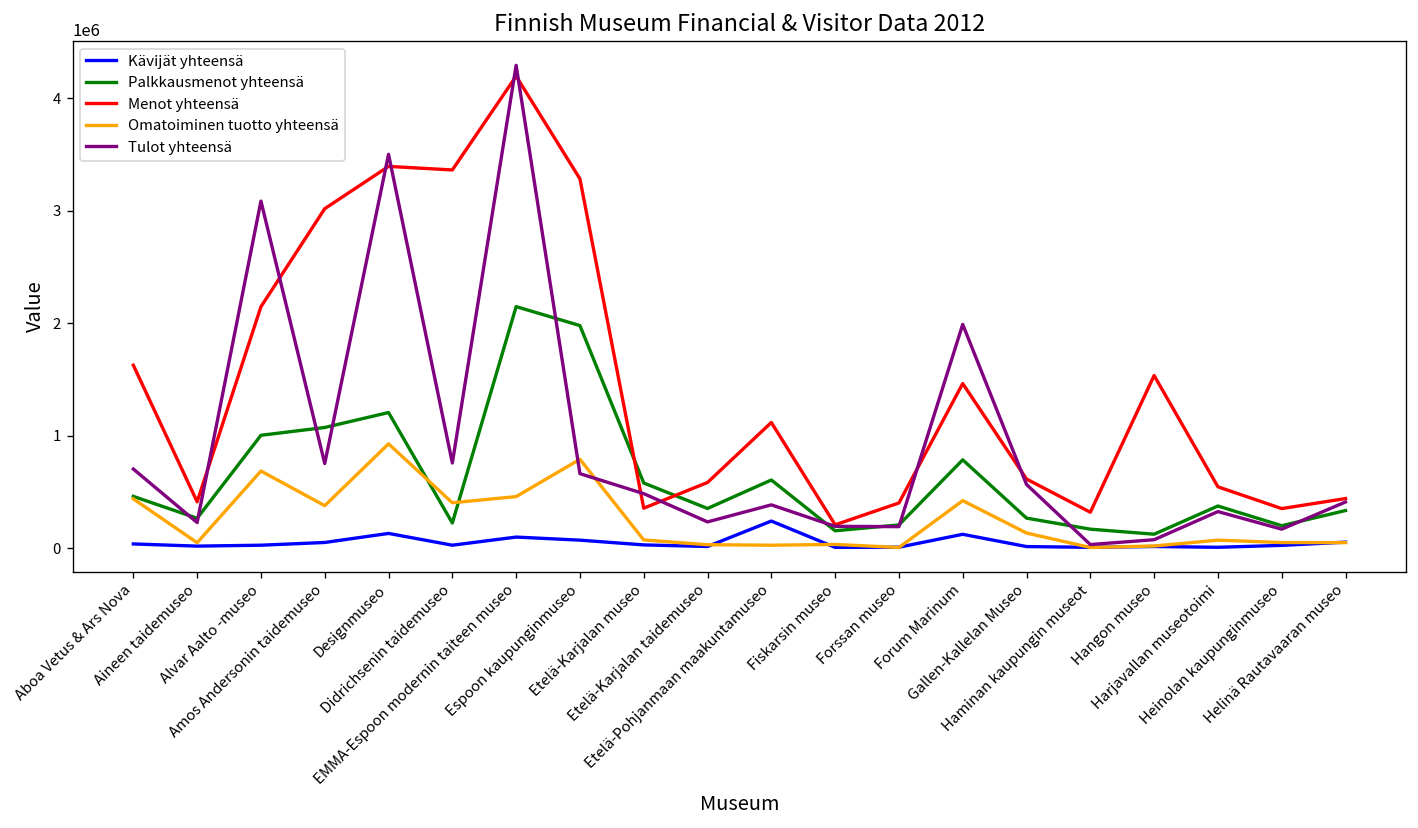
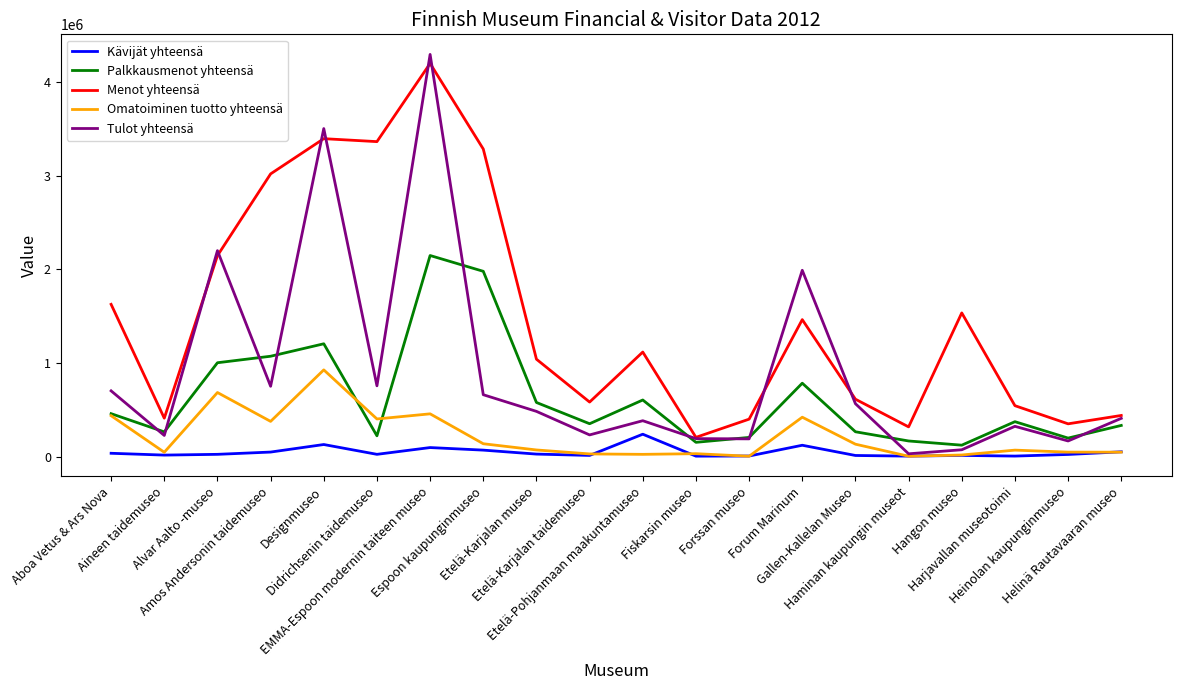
Tulot yhteensä, Alvar Aalto -museo: 3100000 -> 2200000
Omatoiminen tuotto yhteensä, Espoon kaupunginmuseo: 800000 -> 100000
Menot yhteensä, Etelä-Karjalan museo: 400000 -> 1000000
